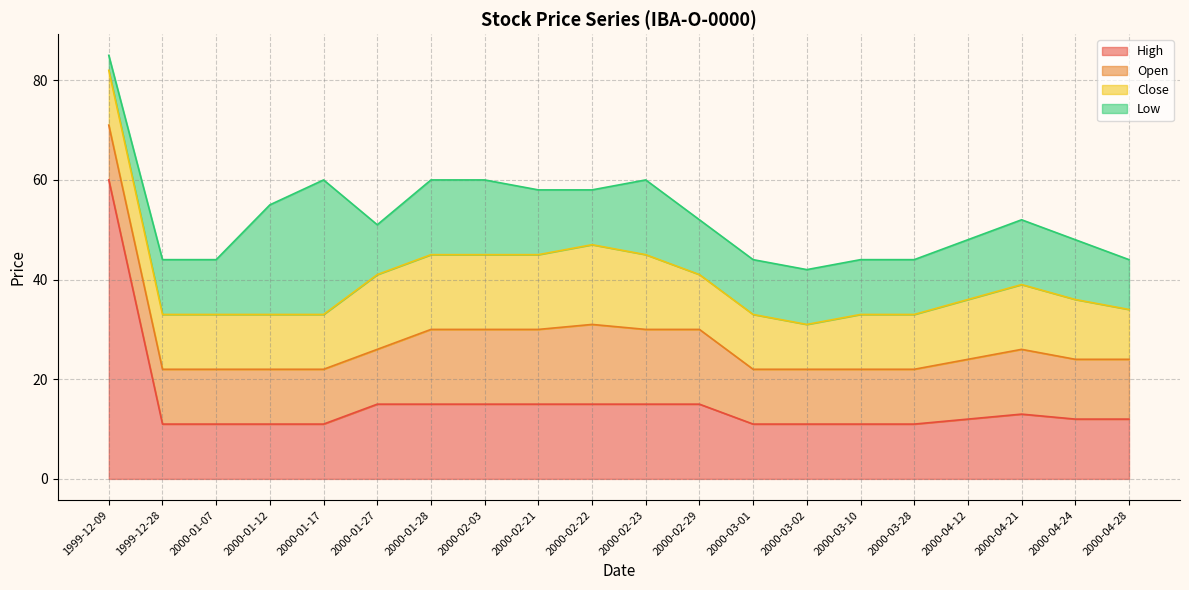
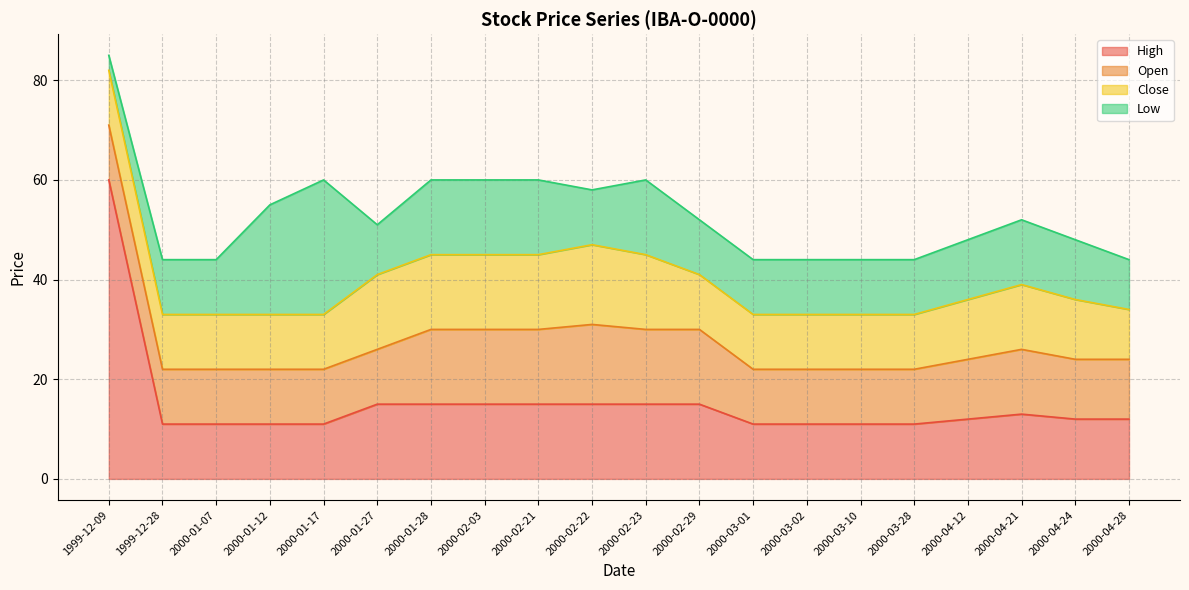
Low, 2000-02-21: 13 -> 15
Close, 2000-03-02: 9 -> 11
